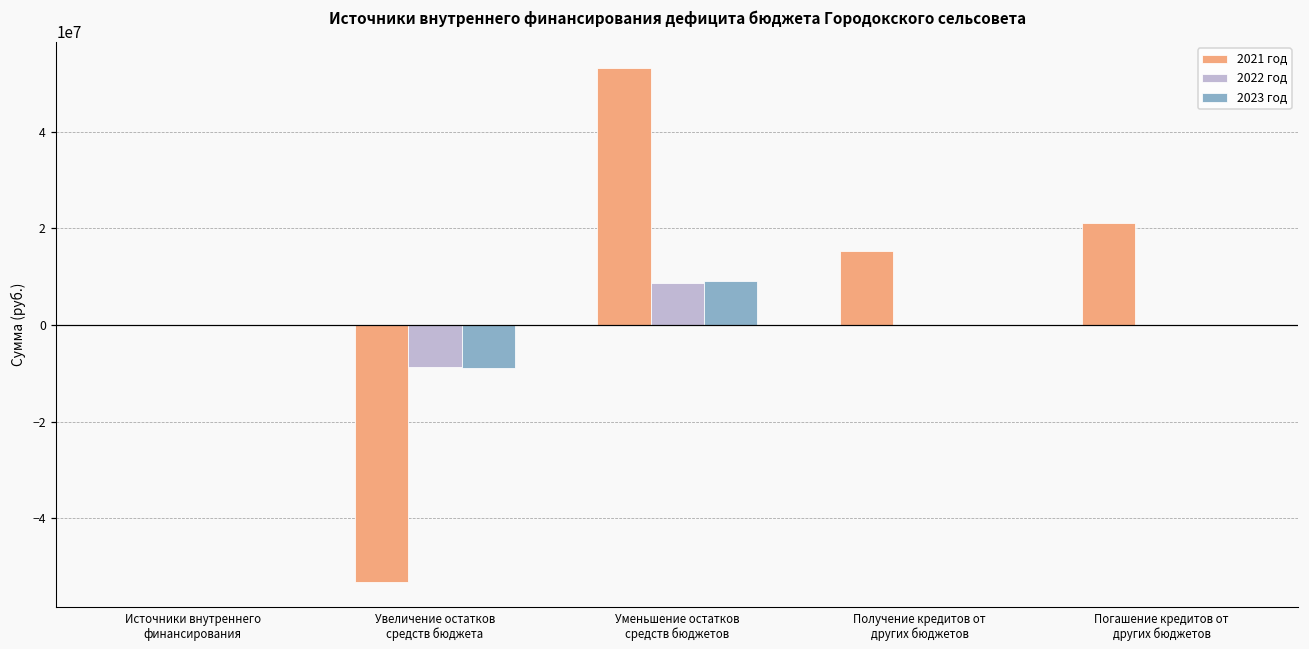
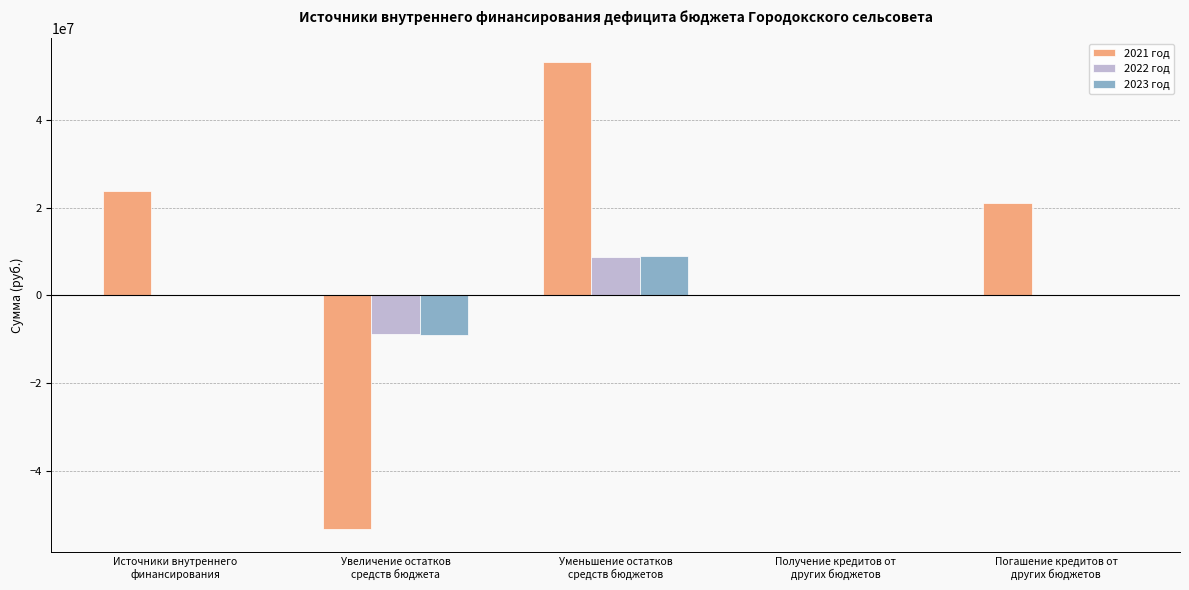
2021 год, Источники внутреннего финансирования: 0 -> 24000000
2021 год, Получение кредитов от других бюджетов: 15000000 -> 0
